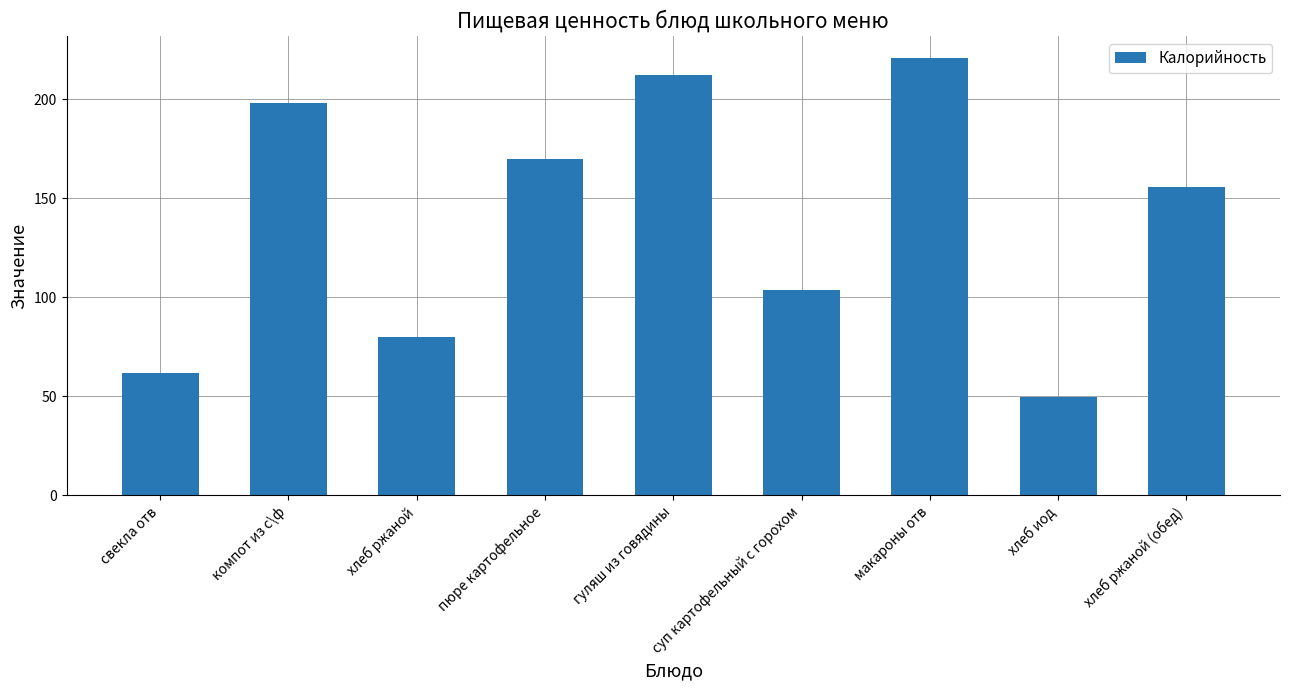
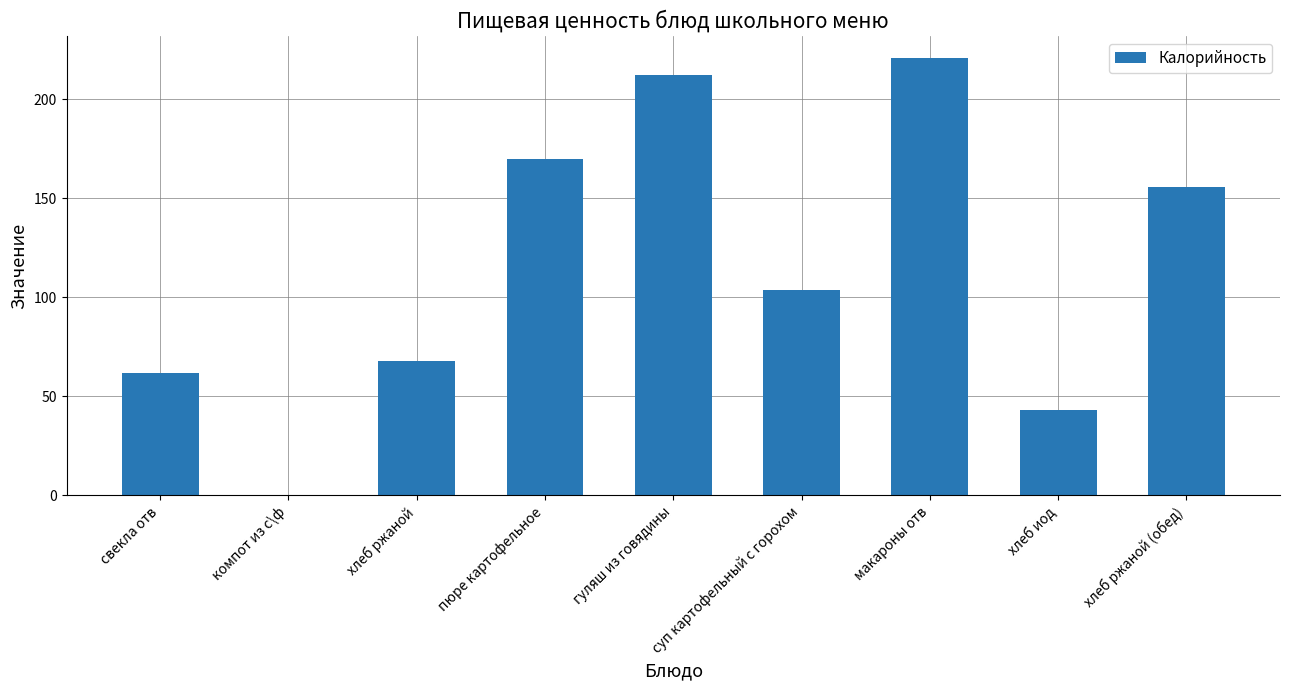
компот из с\ф: 198 -> 0
хлеб ржаной: 80 -> 68
хлеб иод: 50 -> 43
